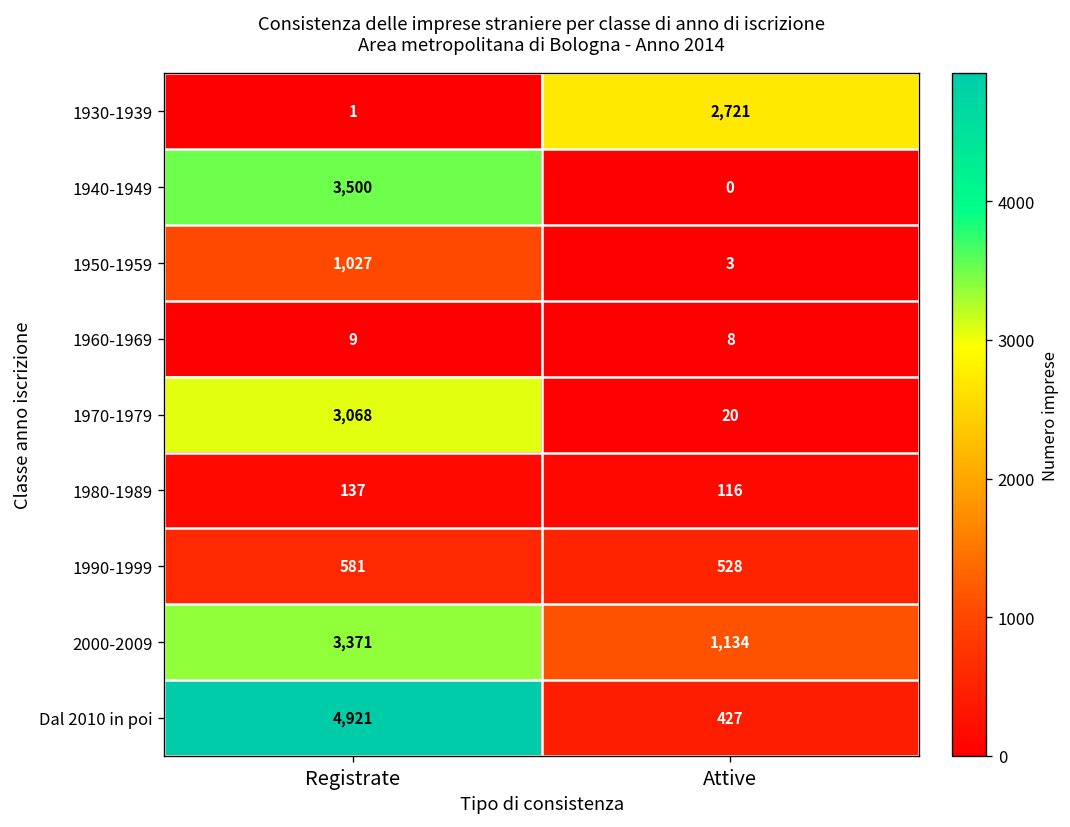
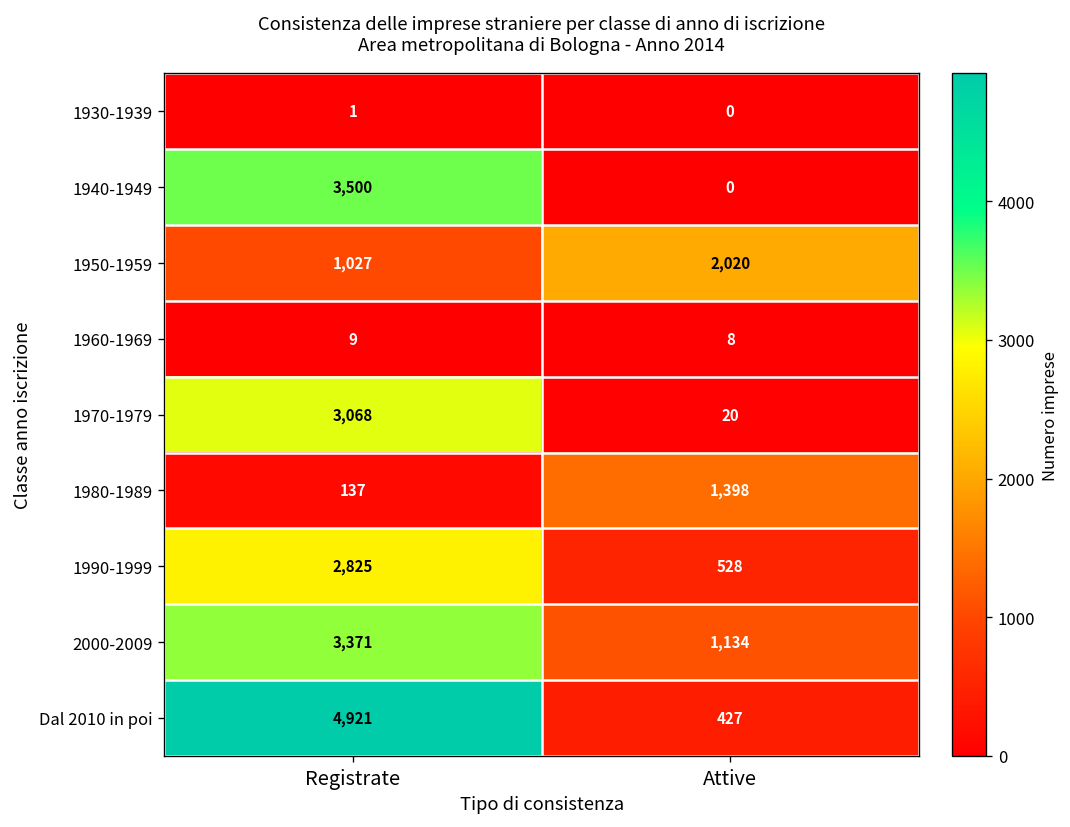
1930-1939, Attive: 2,721 -> 0
1950-1959, Attive: 3 -> 2,020
1980-1989, Attive: 116 -> 1,398
1990-1999, Registrate: 581 -> 2,825
